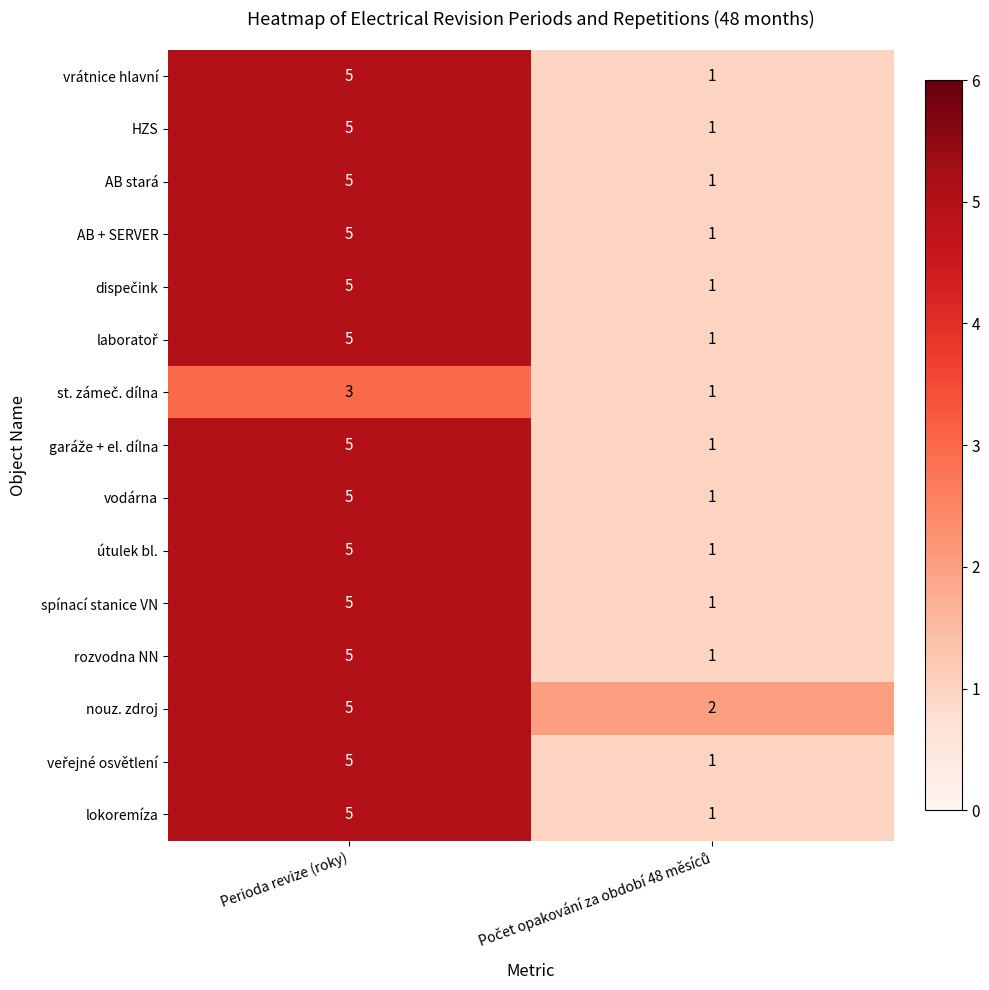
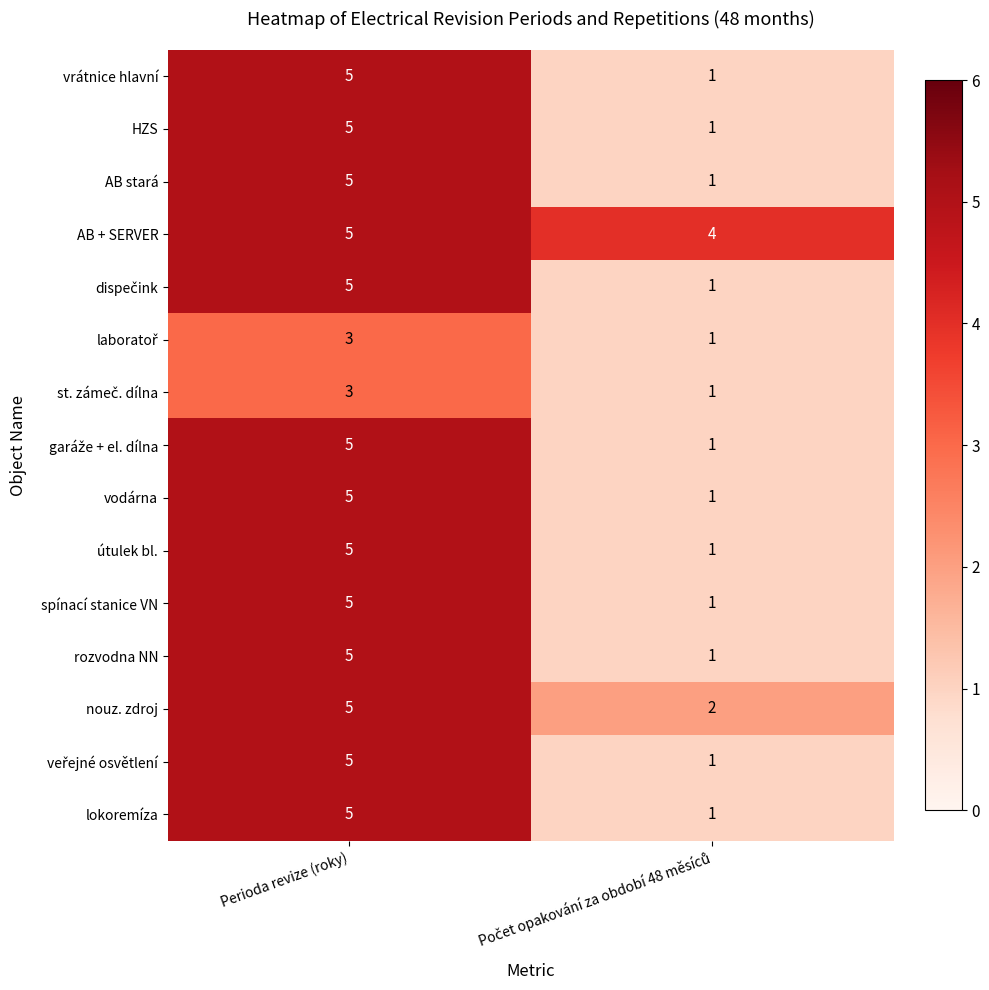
AB + SERVER, Počet opakování za období 48 měsíců: 1 -> 4
laboratoř, Perioda revize (roky): 5 -> 3
